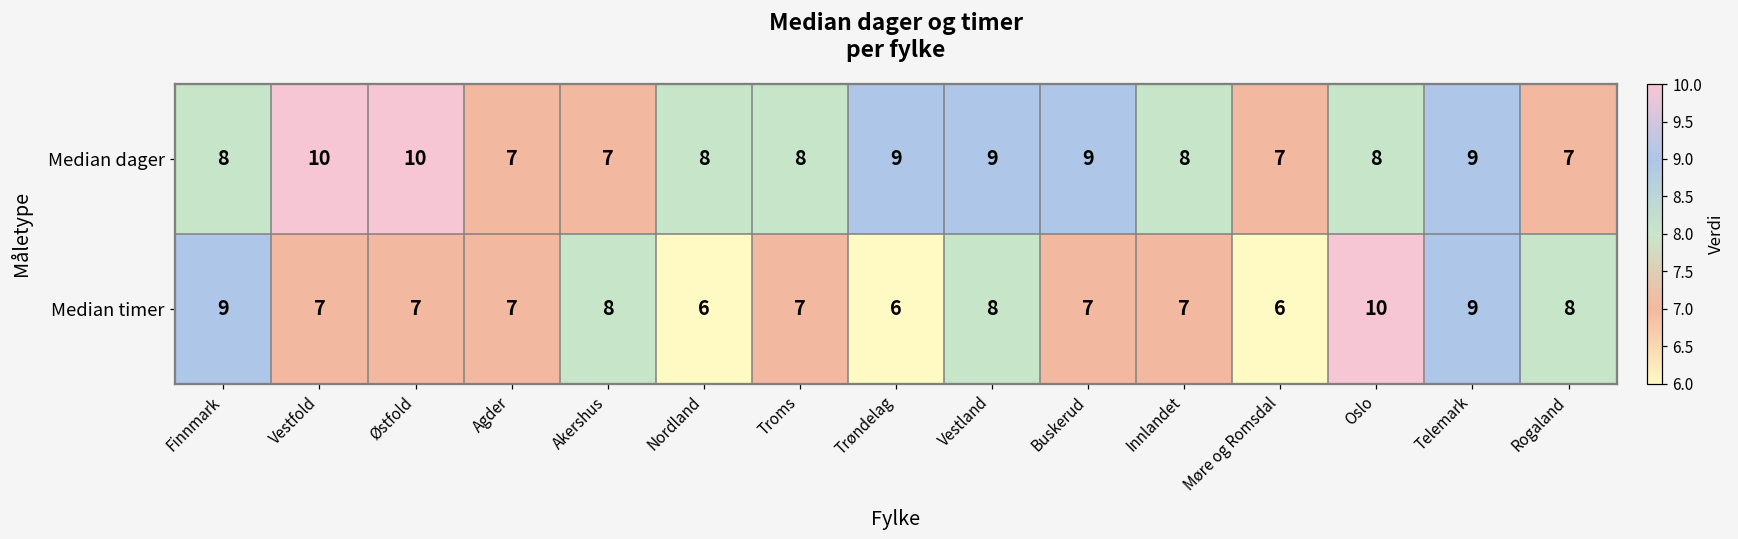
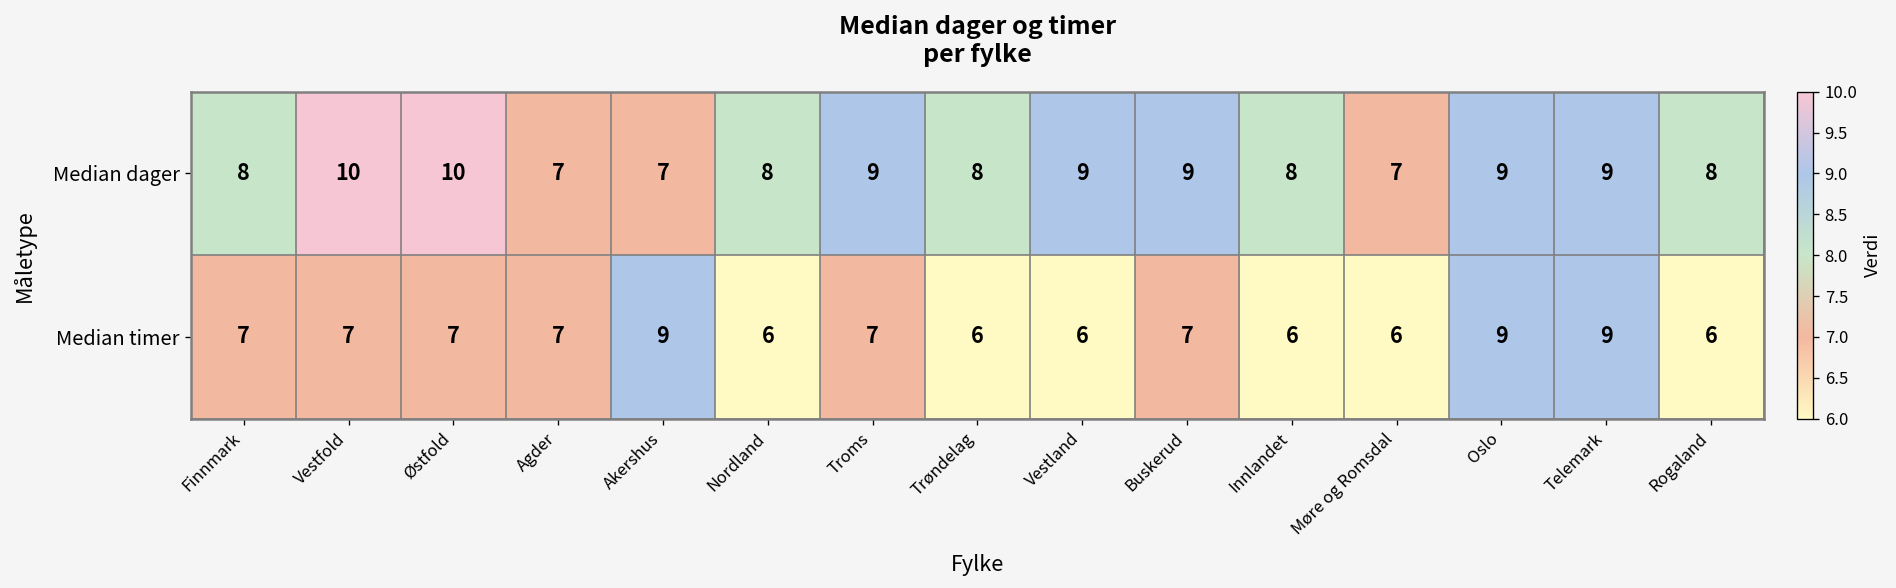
Median dager, Troms: 8 -> 9
Median dager, Trøndelag: 9 -> 8
Median dager, Oslo: 8 -> 9
Median dager, Rogaland: 7 -> 8
Median timer, Finnmark: 9 -> 7
Median timer, Akershus: 8 -> 9
Median timer, Vestland: 8 -> 6
Median timer, Innlandet: 7 -> 6
Median timer, Oslo: 10 -> 9
Median timer, Rogaland: 8 -> 6
